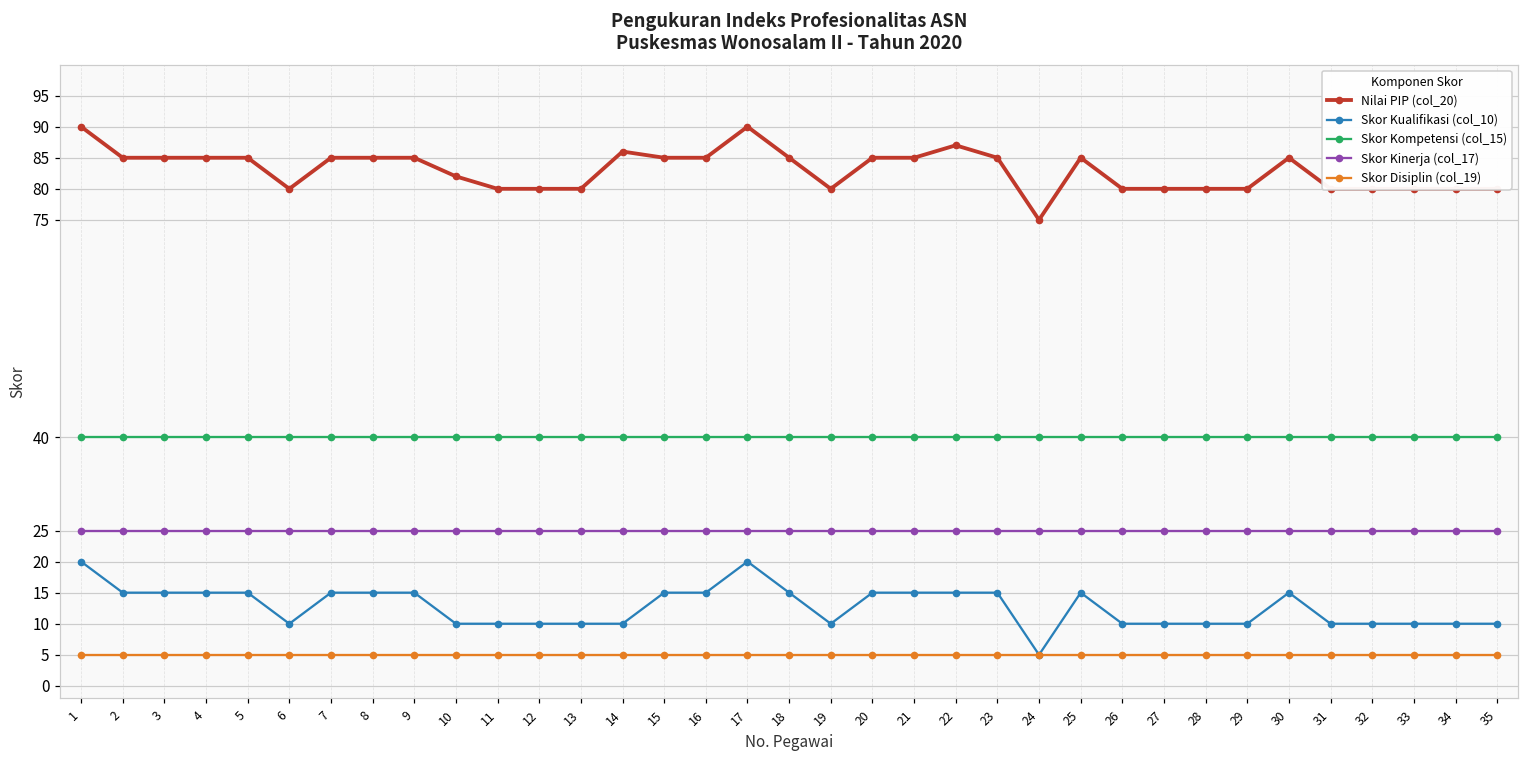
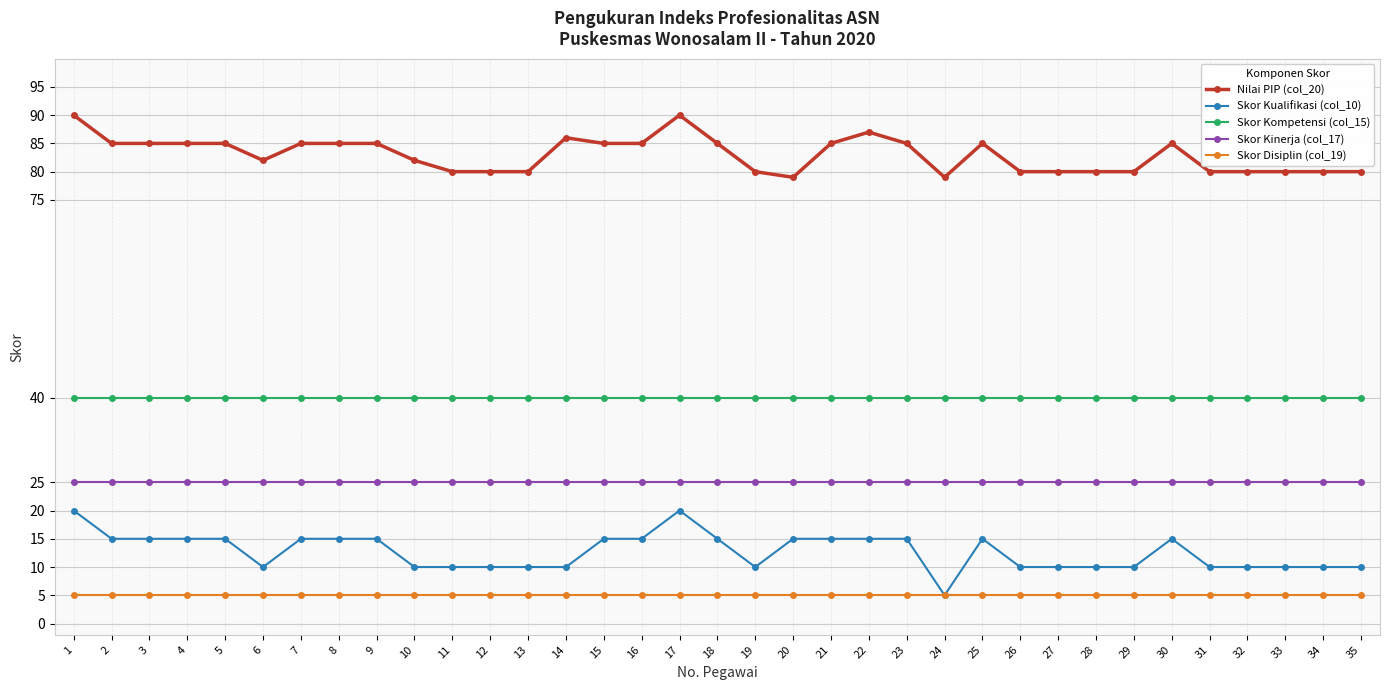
Nilai PIP (col_20), 6: 80 -> 82
Nilai PIP (col_20), 20: 85 -> 79
Nilai PIP (col_20), 24: 75 -> 79
